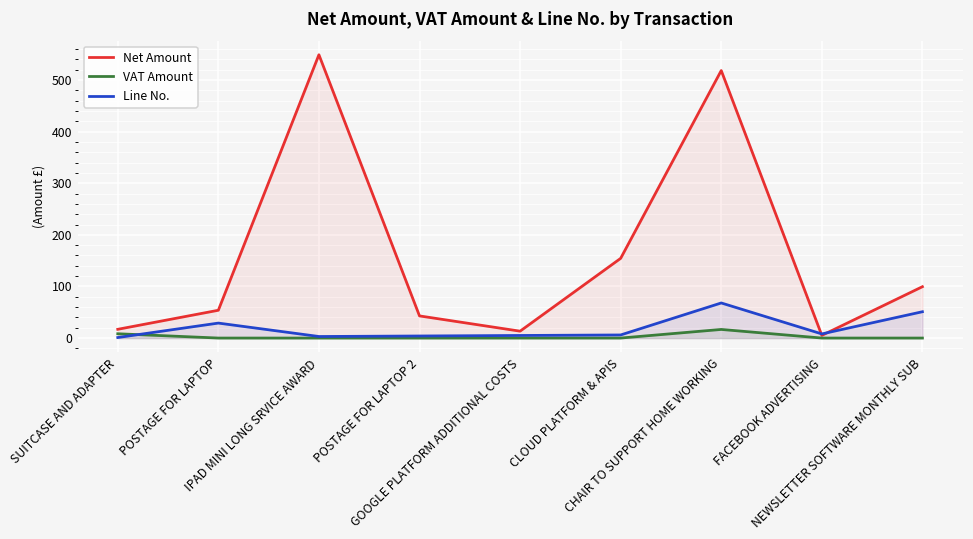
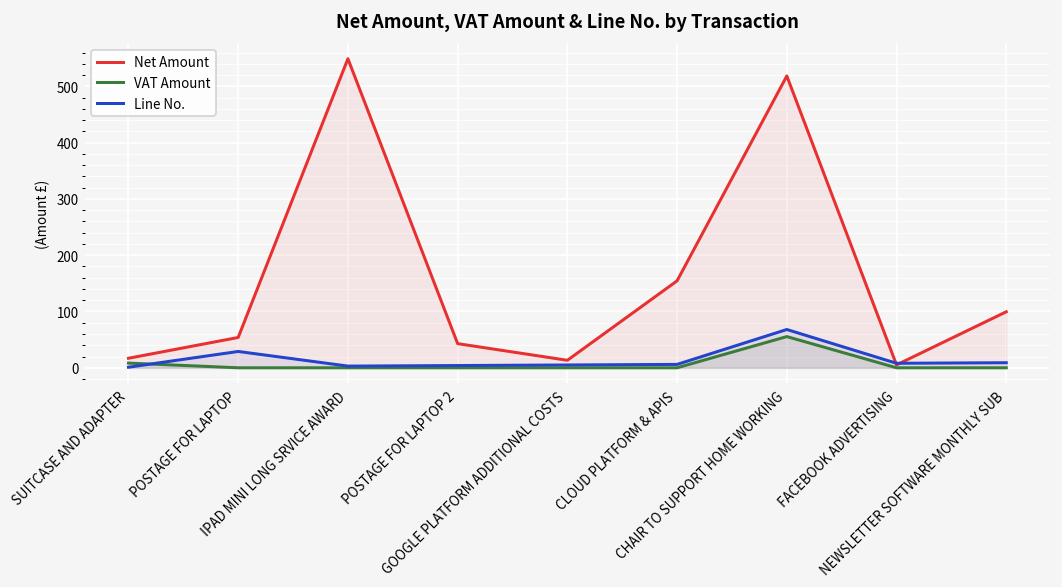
VAT Amount, CHAIR TO SUPPORT HOME WORKING: 20 -> 60
Line No., NEWSLETTER SOFTWARE MONTHLY SUB: 50 -> 10
